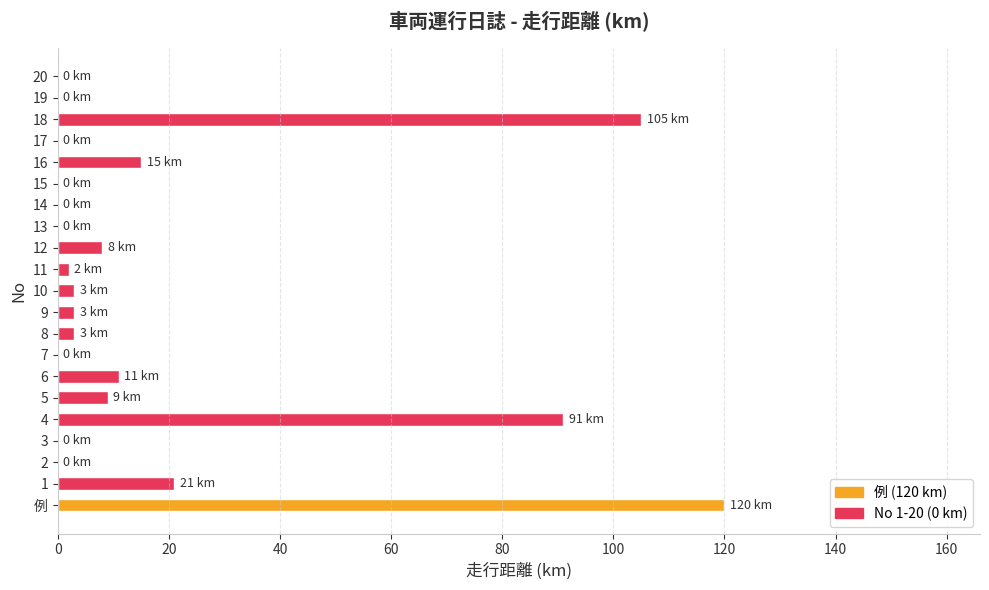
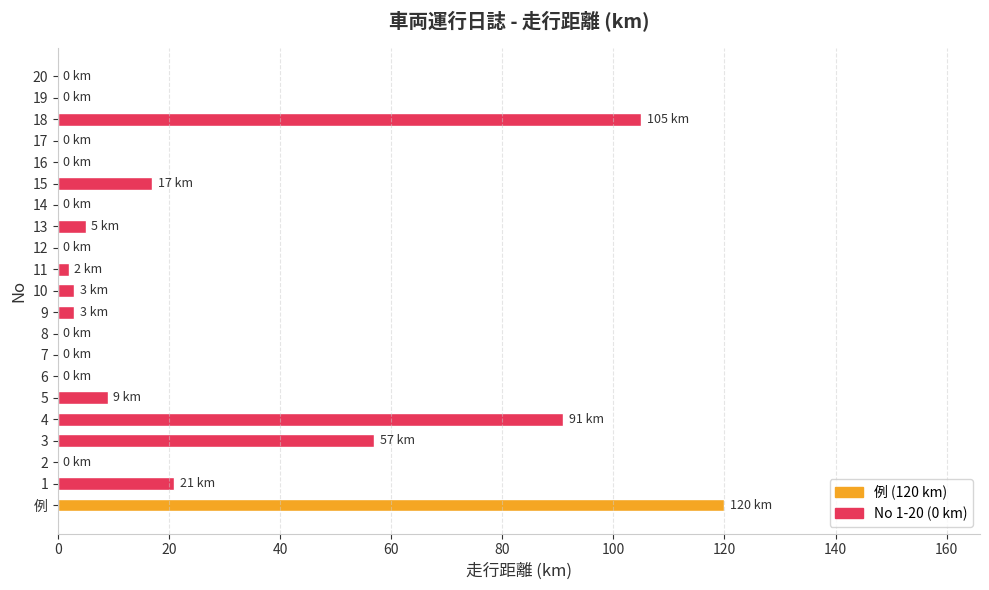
16: 15 -> 0
15: 0 -> 17
13: 0 -> 5
12: 8 -> 0
8: 3 -> 0
6: 11 -> 0
3: 0 -> 57
